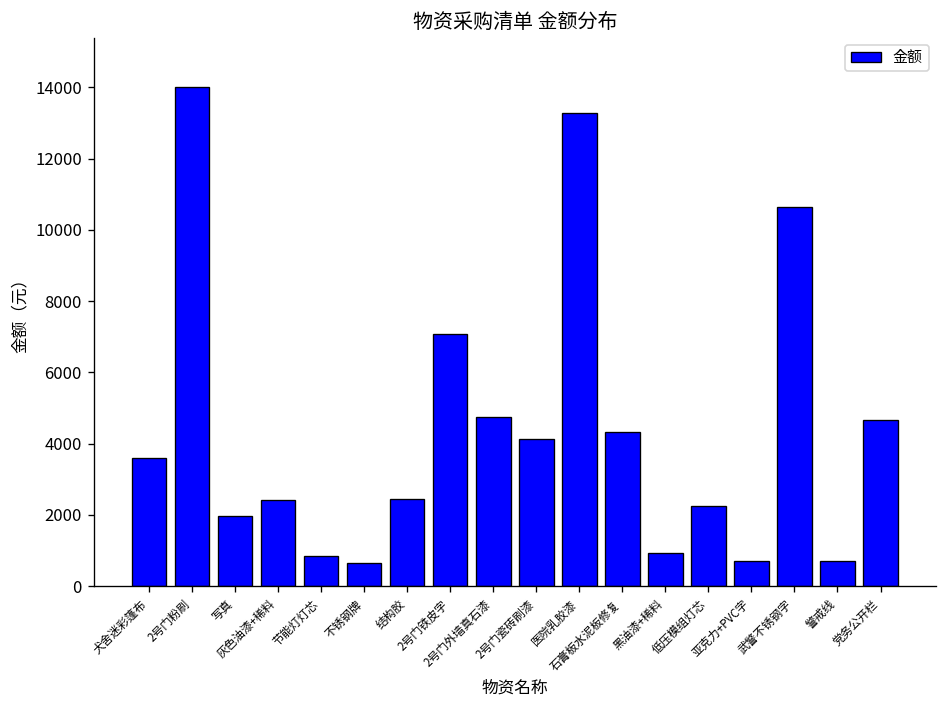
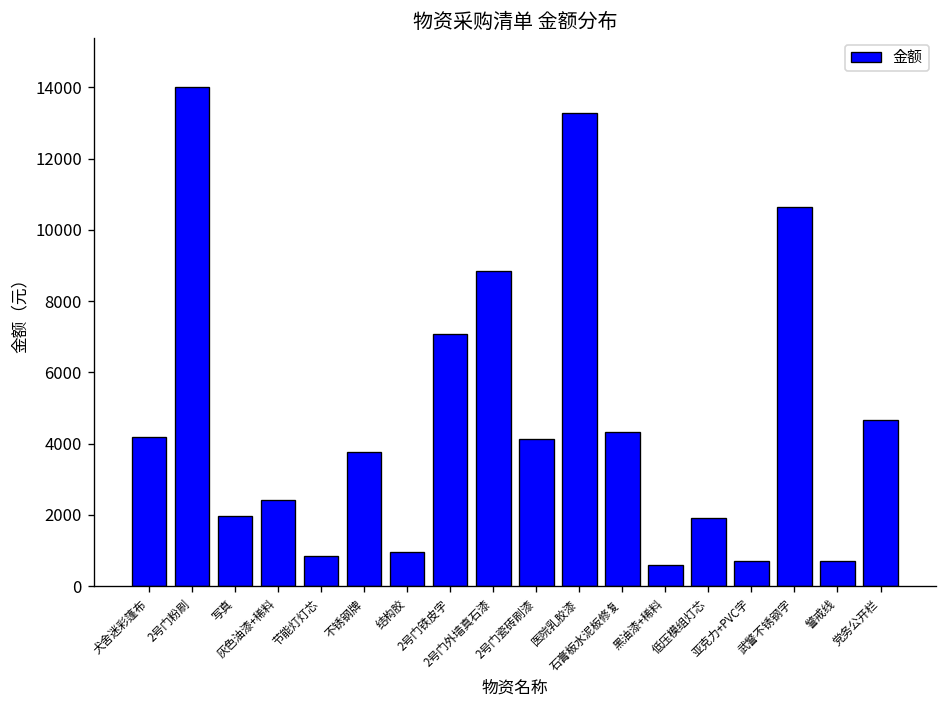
犬舍迷彩篷布: 3600 -> 4200
不锈钢牌: 600 -> 3800
结构胶: 2400 -> 1000
2号门外墙真石漆: 4800 -> 8800
黑油漆+稀料: 900 -> 600
低压模组灯芯: 2300 -> 1900
